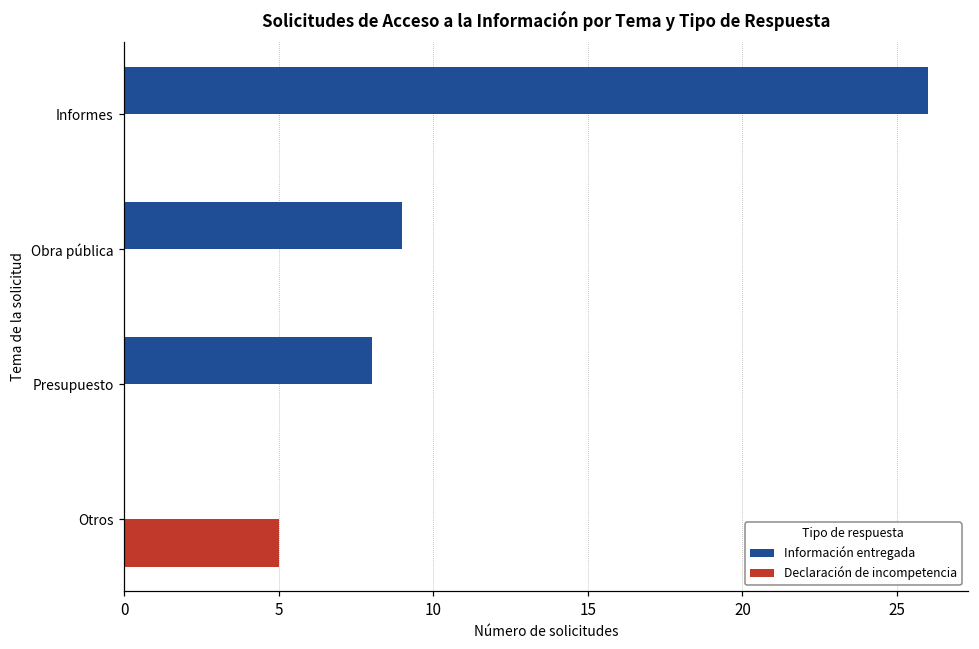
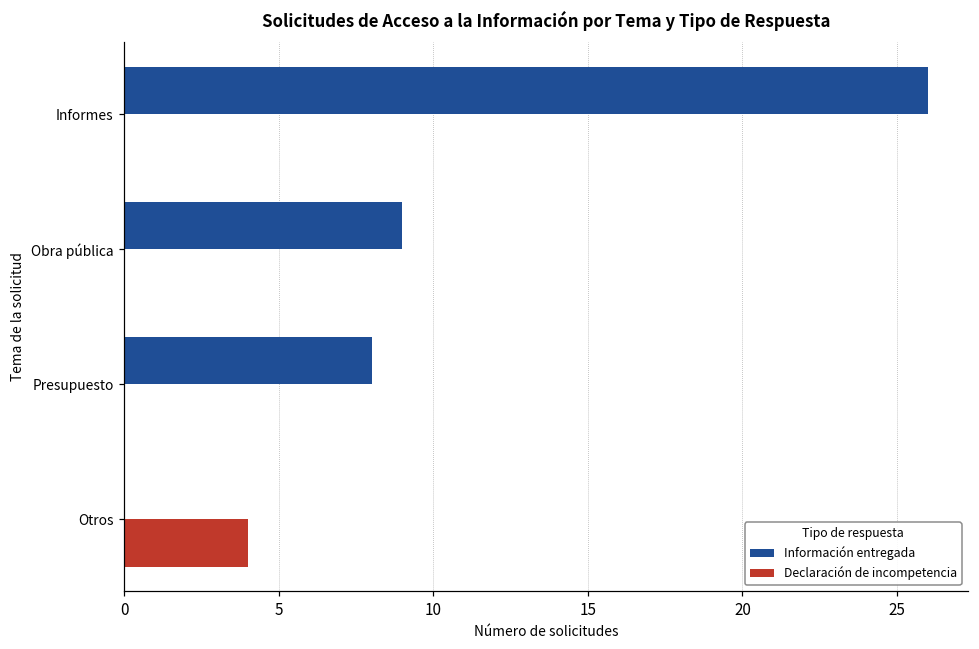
Declaración de incompetencia, Otros: 5 -> 4
